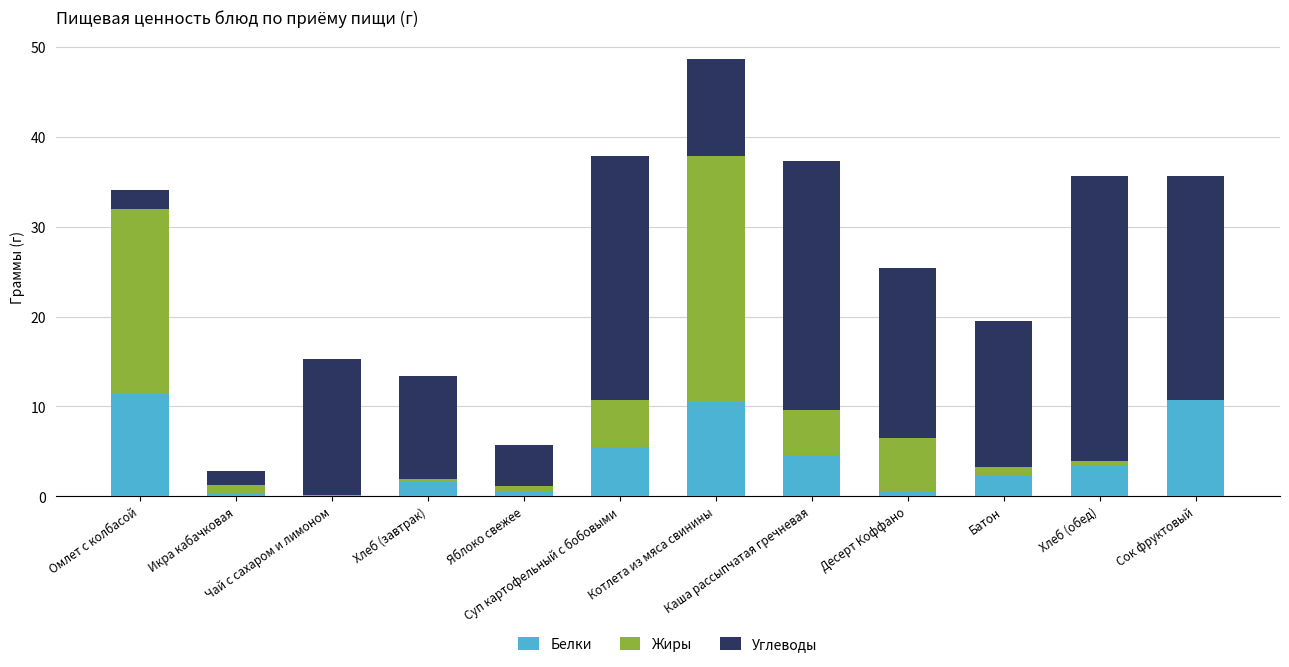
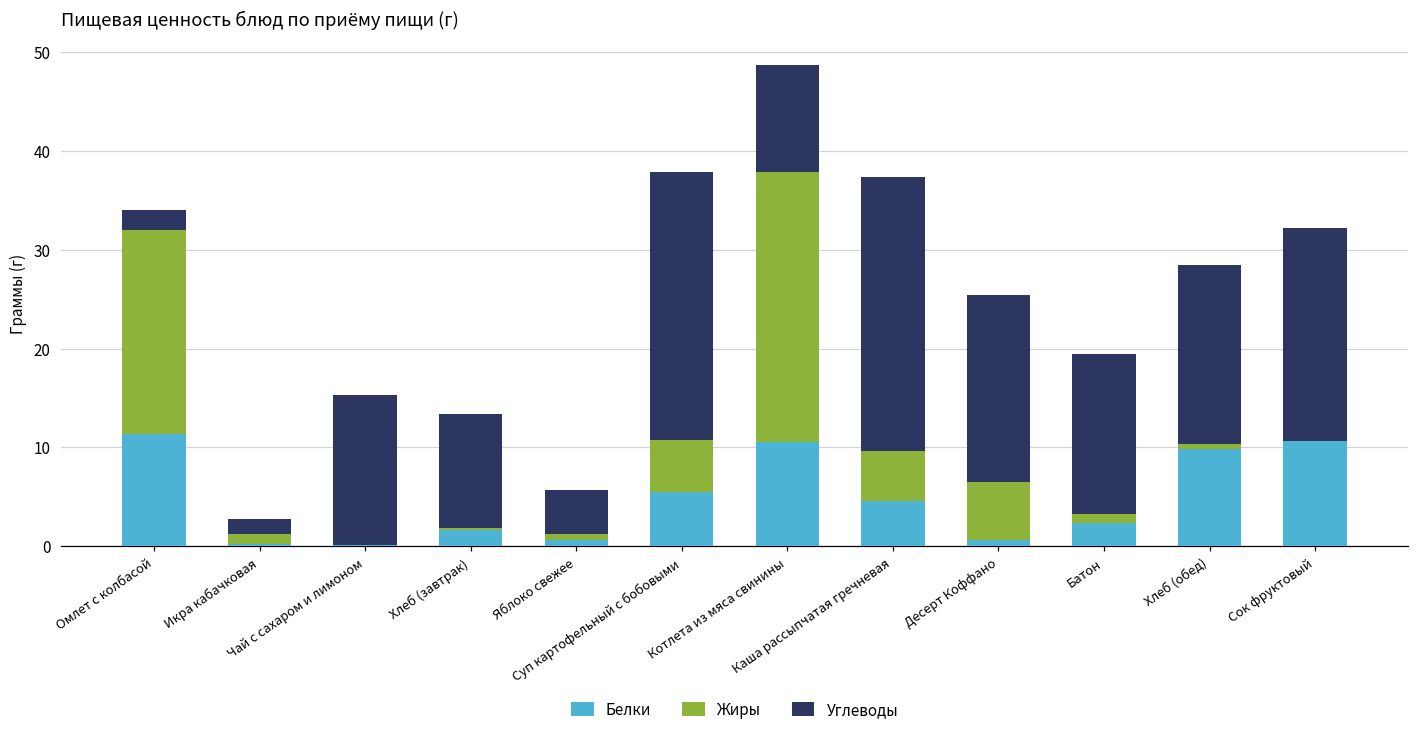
Белки, Хлеб (обед): 3 -> 10
Углеводы, Хлеб (обед): 32 -> 18
Углеводы, Сок фруктовый: 25 -> 22
